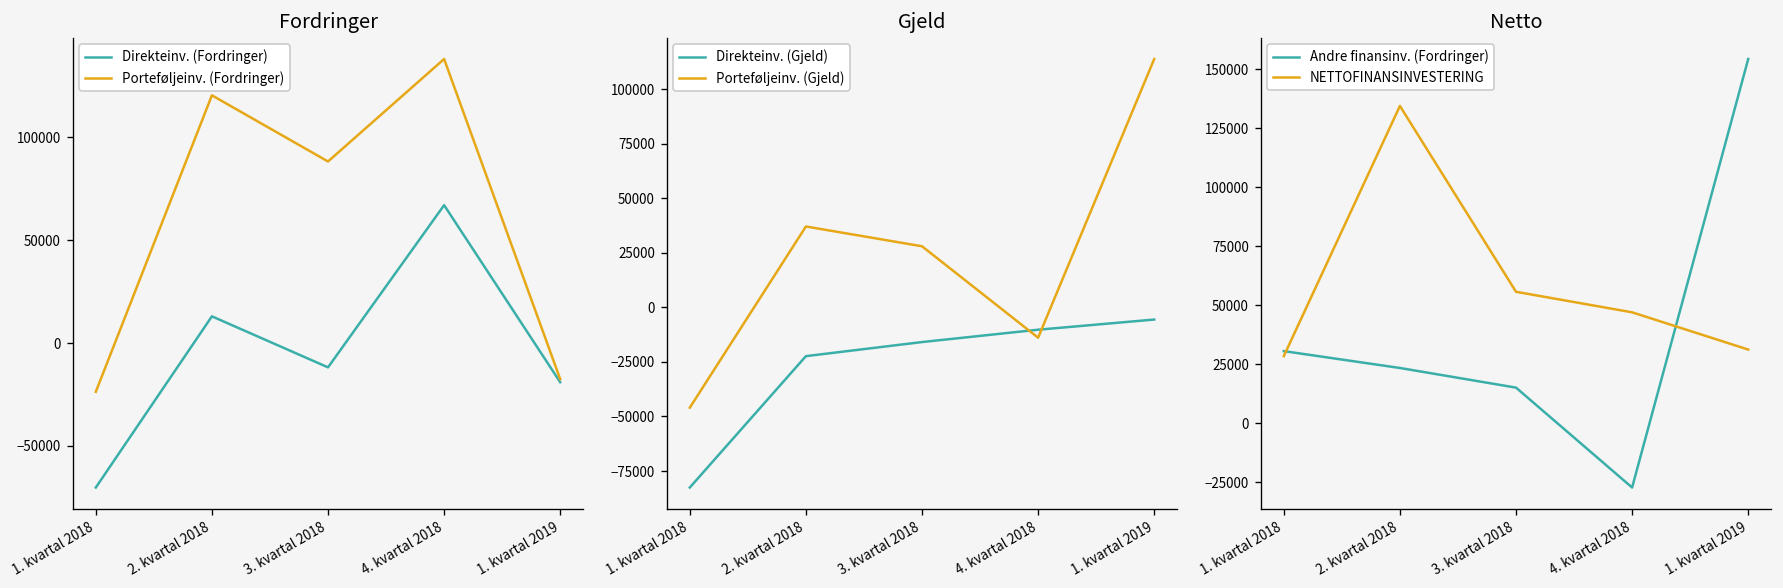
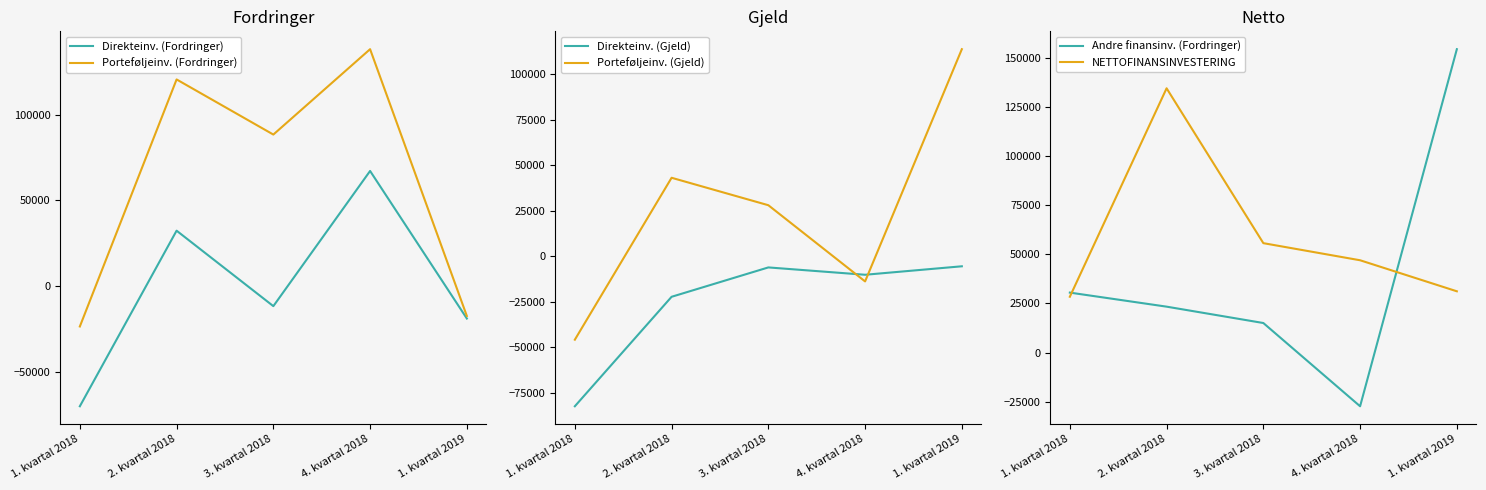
Fordringer, Direkteinv. (Fordringer), 2. kvartal 2018: 13000 -> 32000
Gjeld, Porteføljeinv. (Gjeld), 2. kvartal 2018: 37000 -> 43000
Gjeld, Direkteinv. (Gjeld), 3. kvartal 2018: -16000 -> -6000
